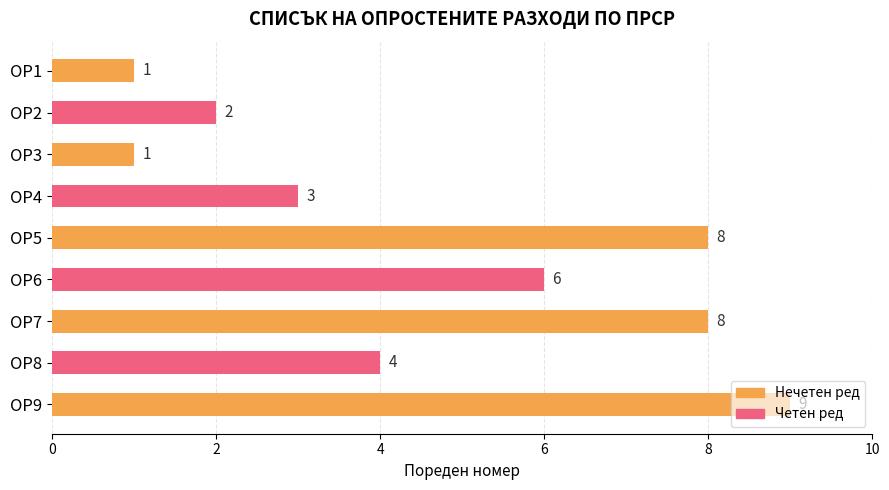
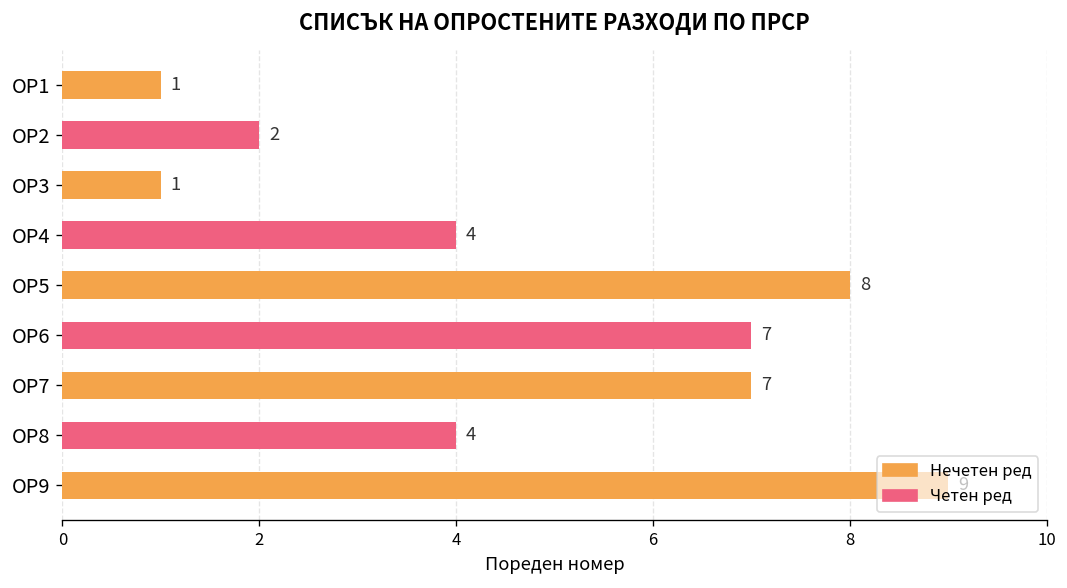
ОР4: 3 -> 4
ОР6: 6 -> 7
ОР7: 8 -> 7
